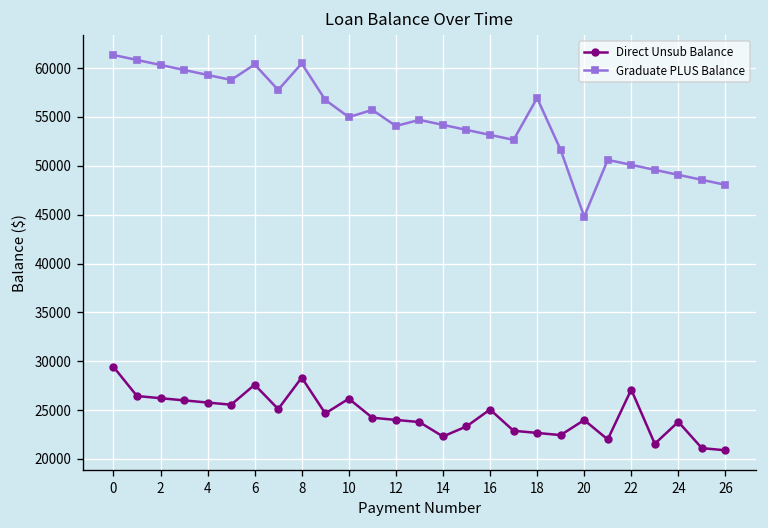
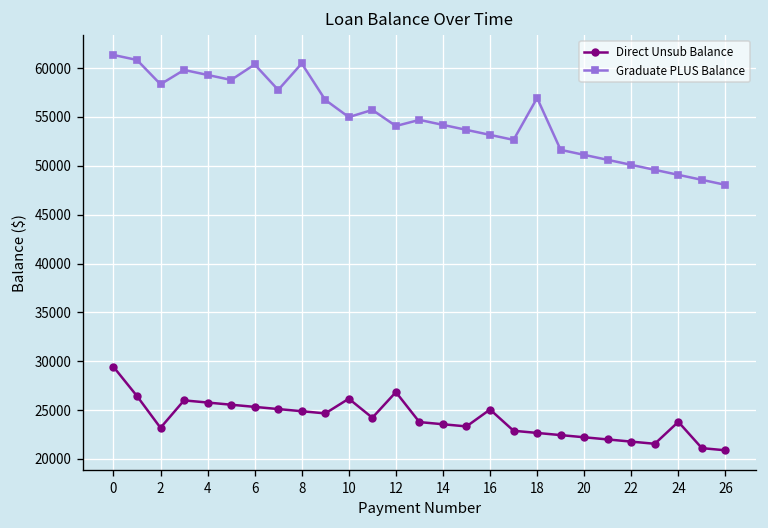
Direct Unsub Balance, 2: 26000 -> 23000
Graduate PLUS Balance, 2: 60000 -> 58000
Direct Unsub Balance, 6: 28000 -> 25000
Direct Unsub Balance, 8: 28000 -> 25000
Direct Unsub Balance, 12: 24000 -> 27000
Direct Unsub Balance, 14: 22000 -> 24000
Direct Unsub Balance, 20: 24000 -> 22000
Graduate PLUS Balance, 20: 45000 -> 51000
Direct Unsub Balance, 22: 27000 -> 22000
